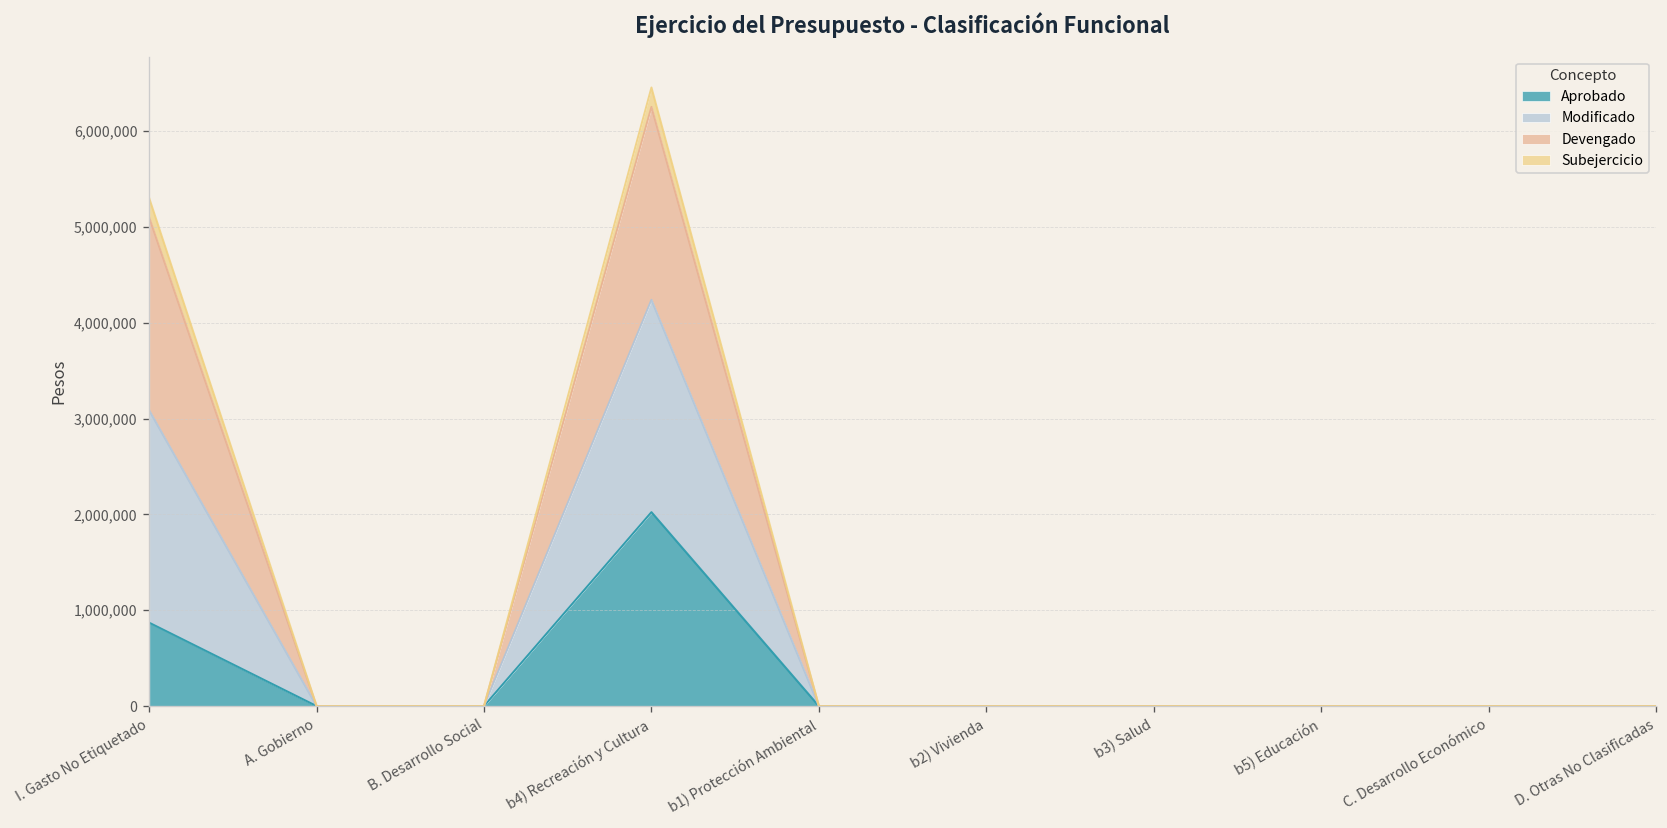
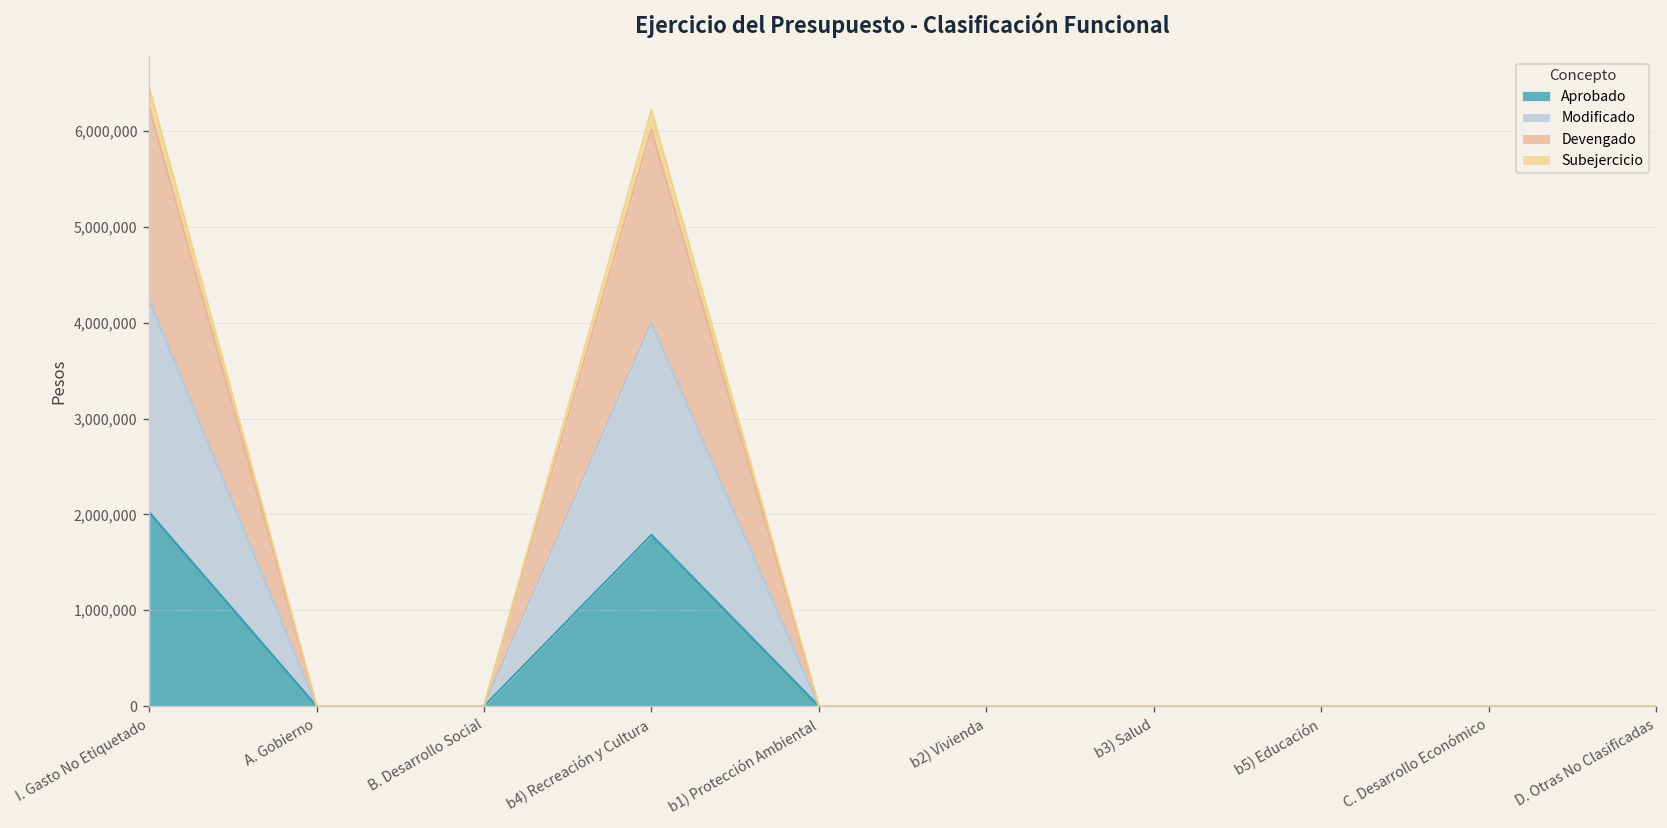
Aprobado, I. Gasto No Etiquetado: 900,000 -> 2,000,000
Aprobado, b4) Recreación y Cultura: 2,000,000 -> 1,800,000
